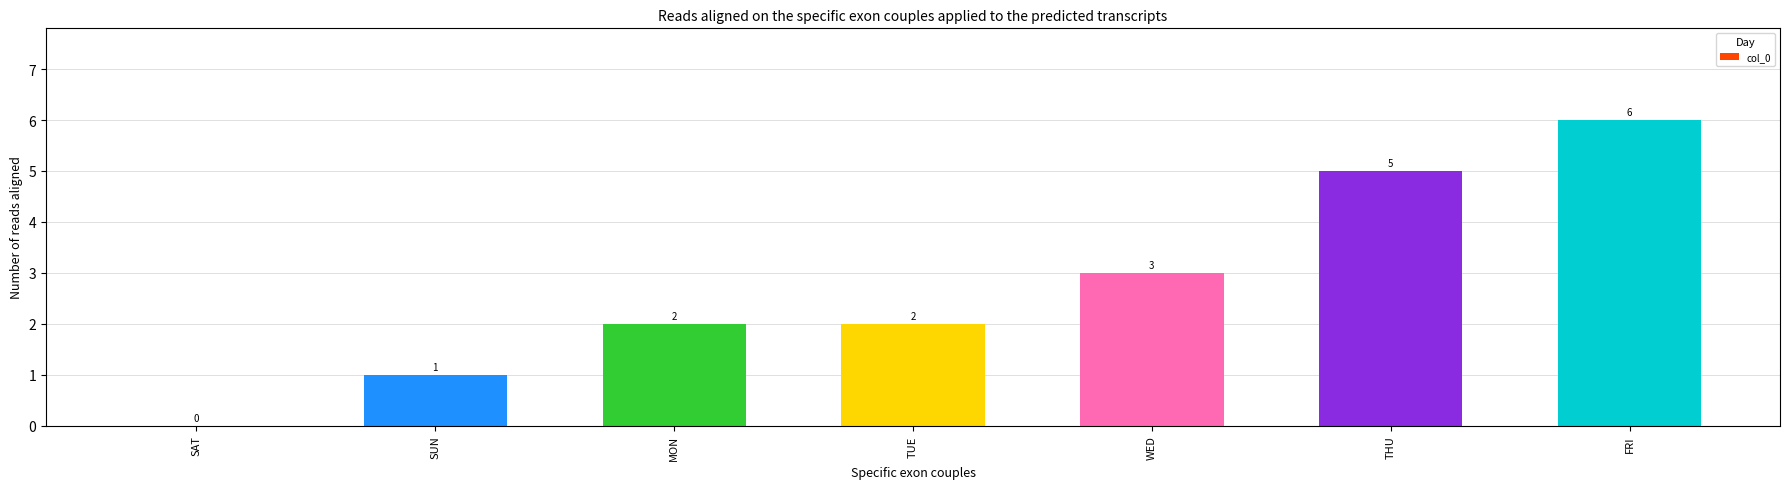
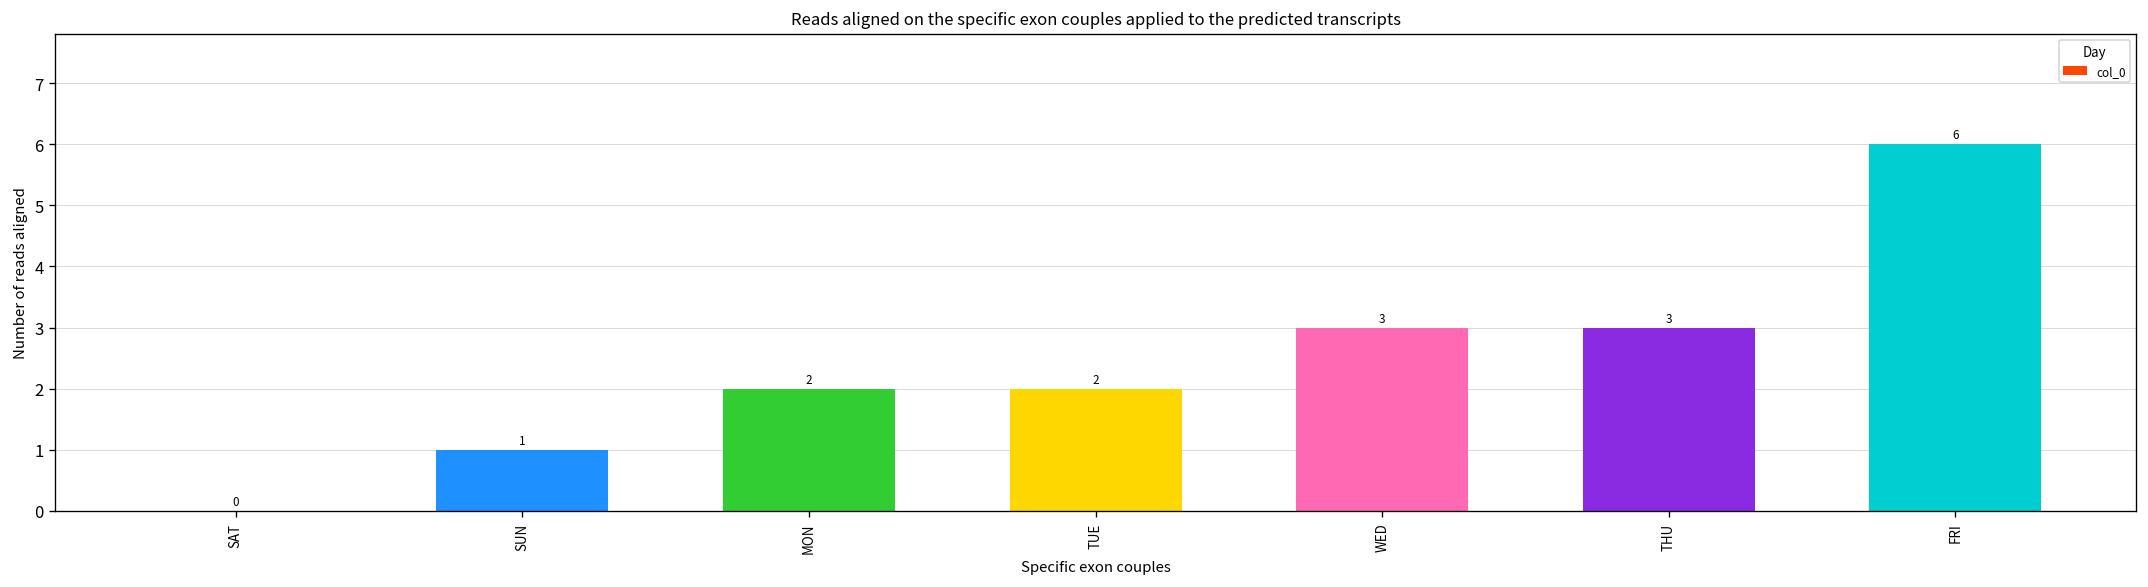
THU: 5 -> 3
